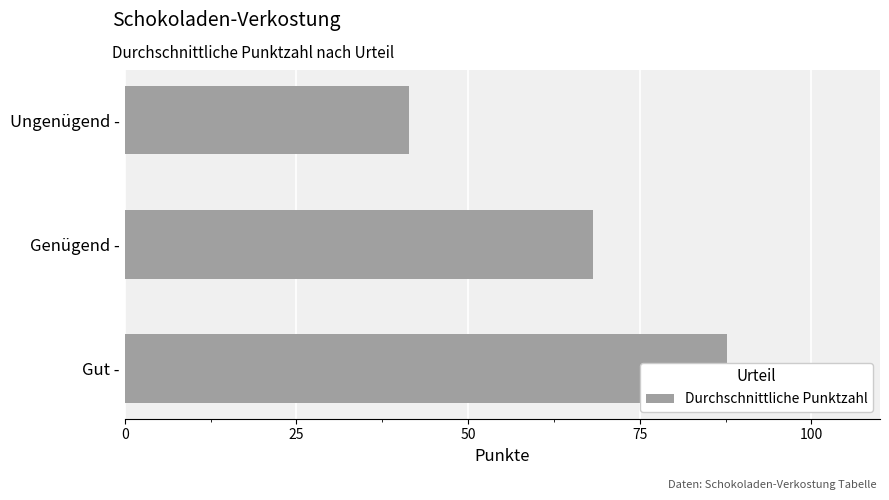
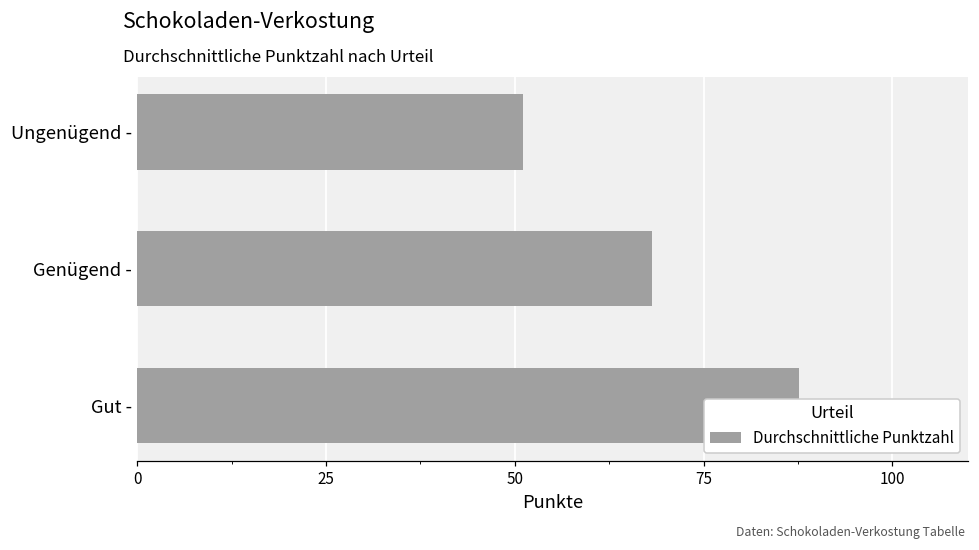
Ungenügend -: 41 -> 51
